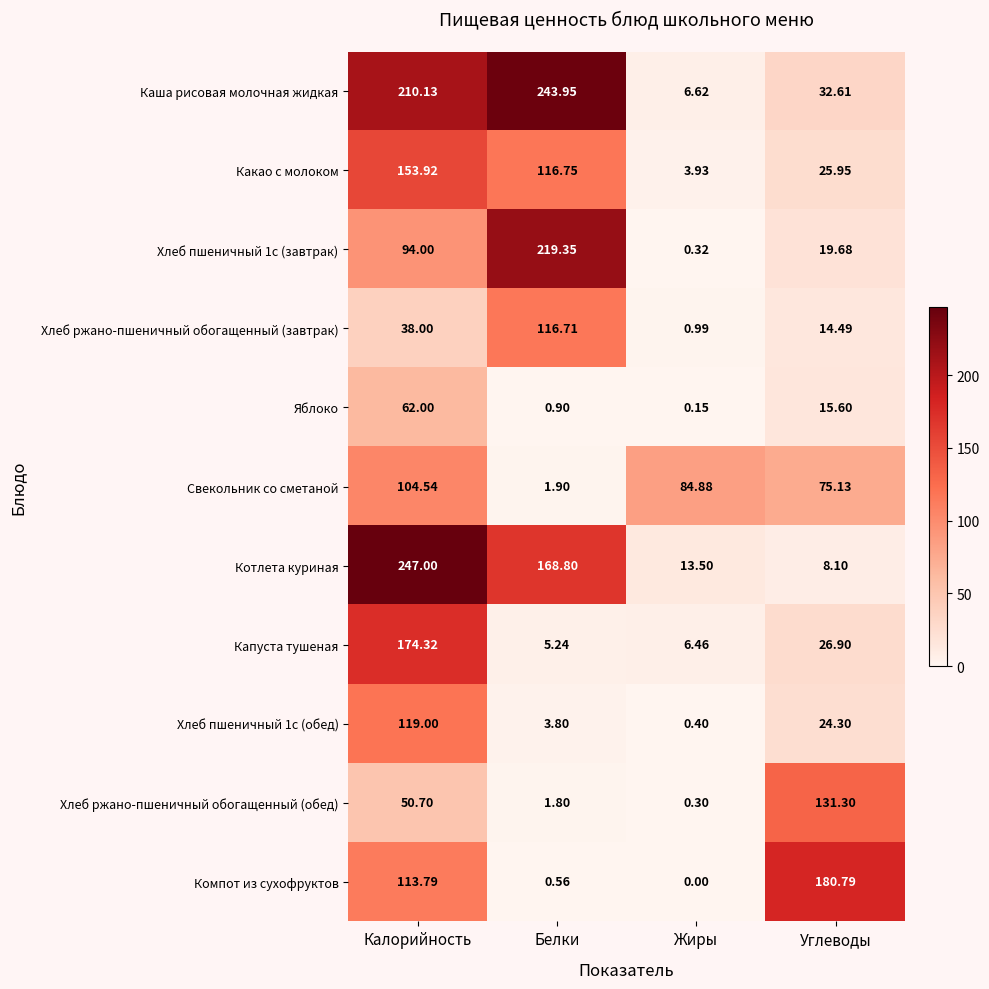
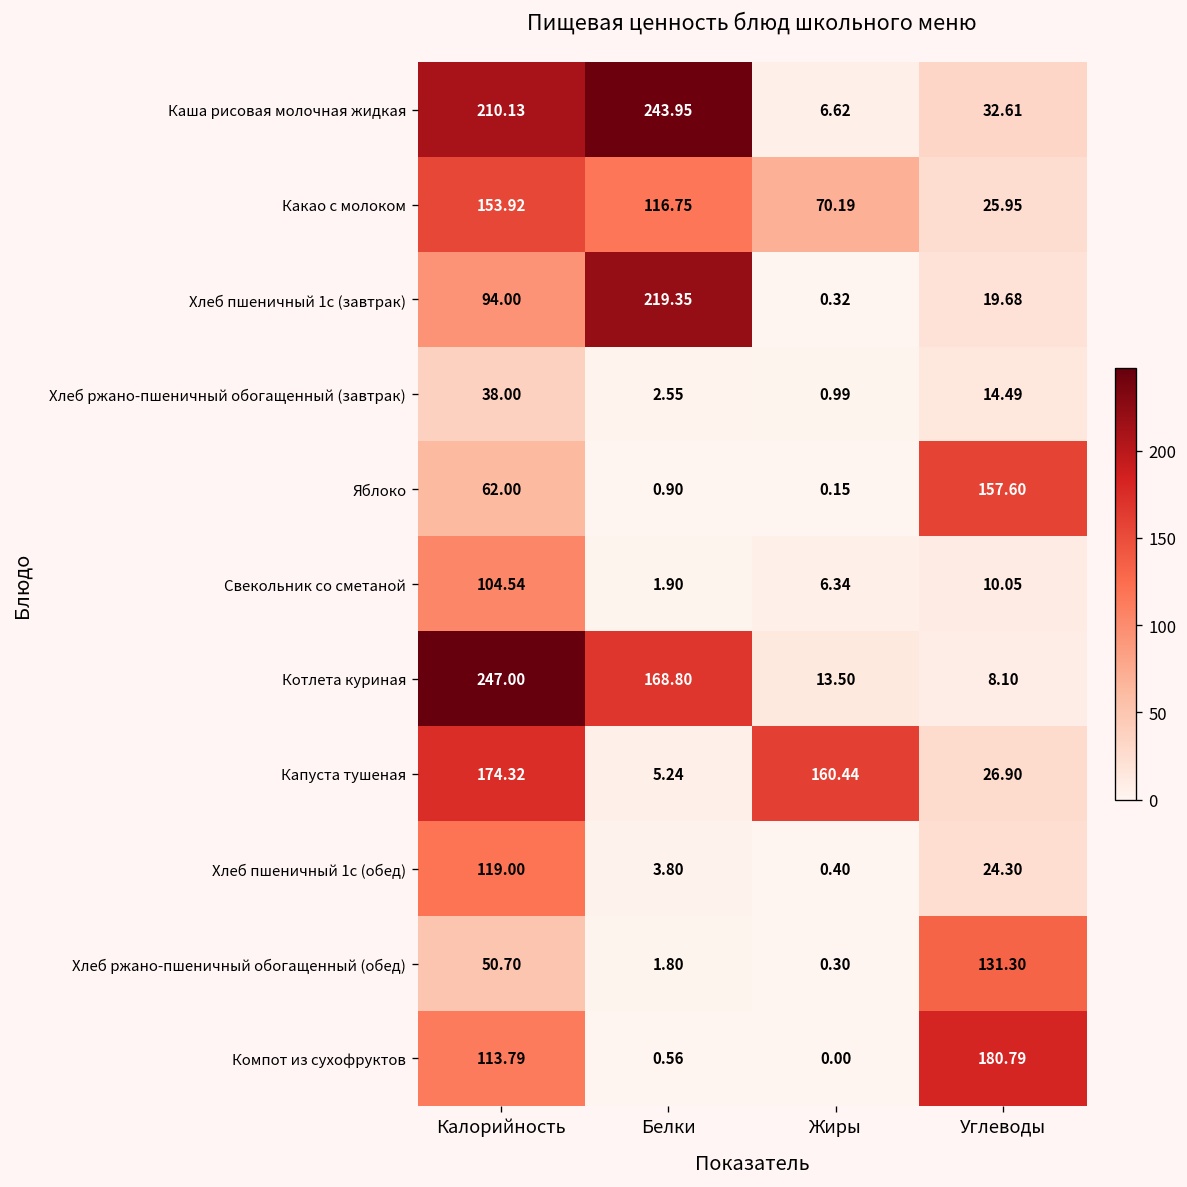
Какао с молоком, Жиры: 3.93 -> 70.19
Хлеб ржано-пшеничный обогащенный (завтрак), Белки: 116.71 -> 2.55
Яблоко, Углеводы: 15.60 -> 157.60
Свекольник со сметаной, Жиры: 84.88 -> 6.34
Свекольник со сметаной, Углеводы: 75.13 -> 10.05
Капуста тушеная, Жиры: 6.46 -> 160.44
